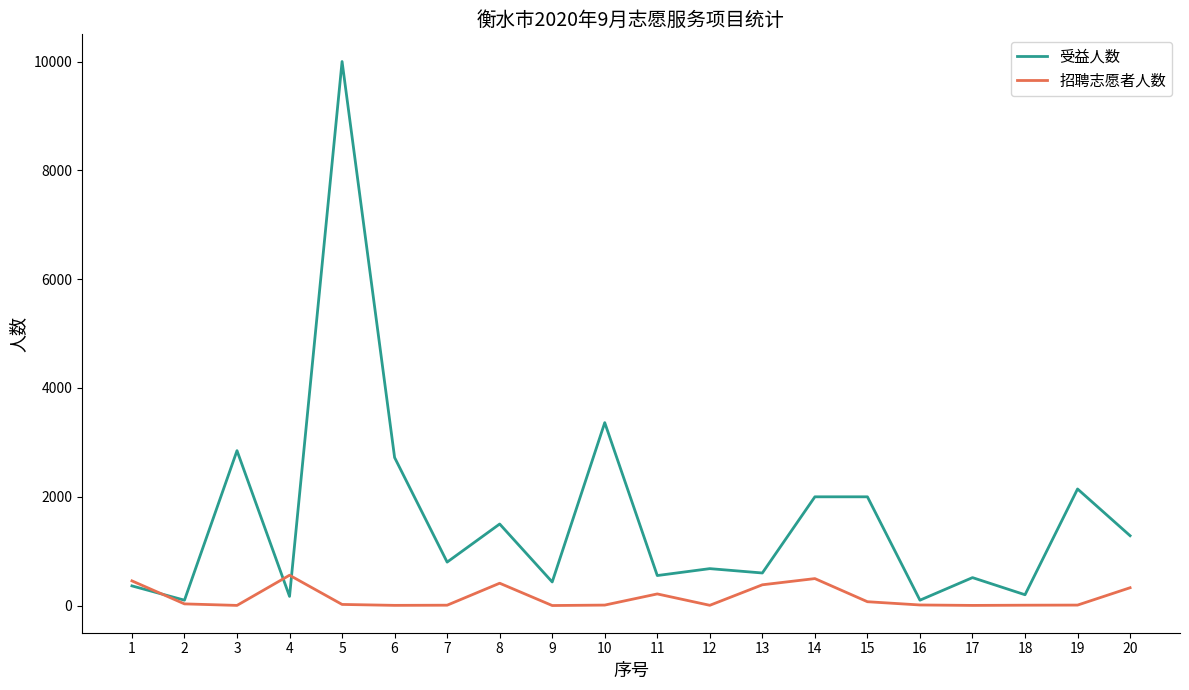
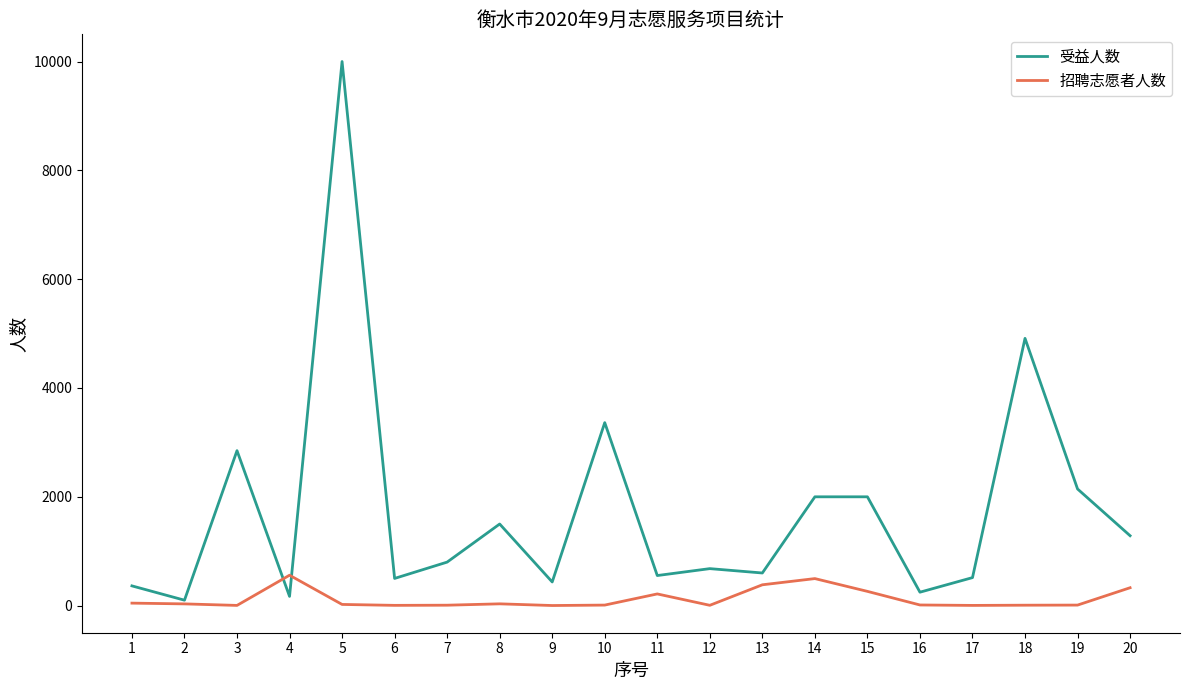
招聘志愿者人数, 1: 500 -> 0
受益人数, 6: 2700 -> 500
招聘志愿者人数, 8: 400 -> 0
招聘志愿者人数, 15: 100 -> 300
受益人数, 16: 100 -> 200
受益人数, 18: 200 -> 4900
